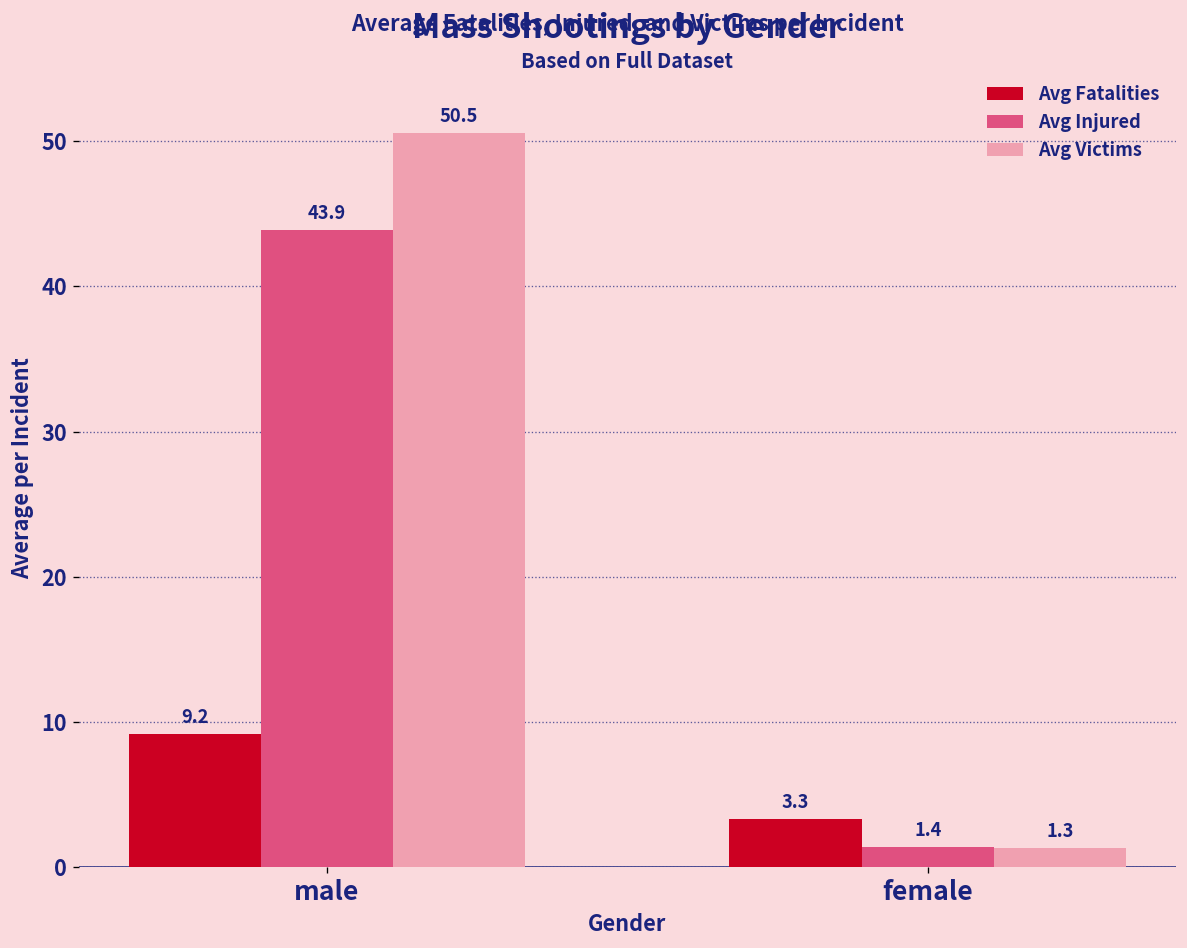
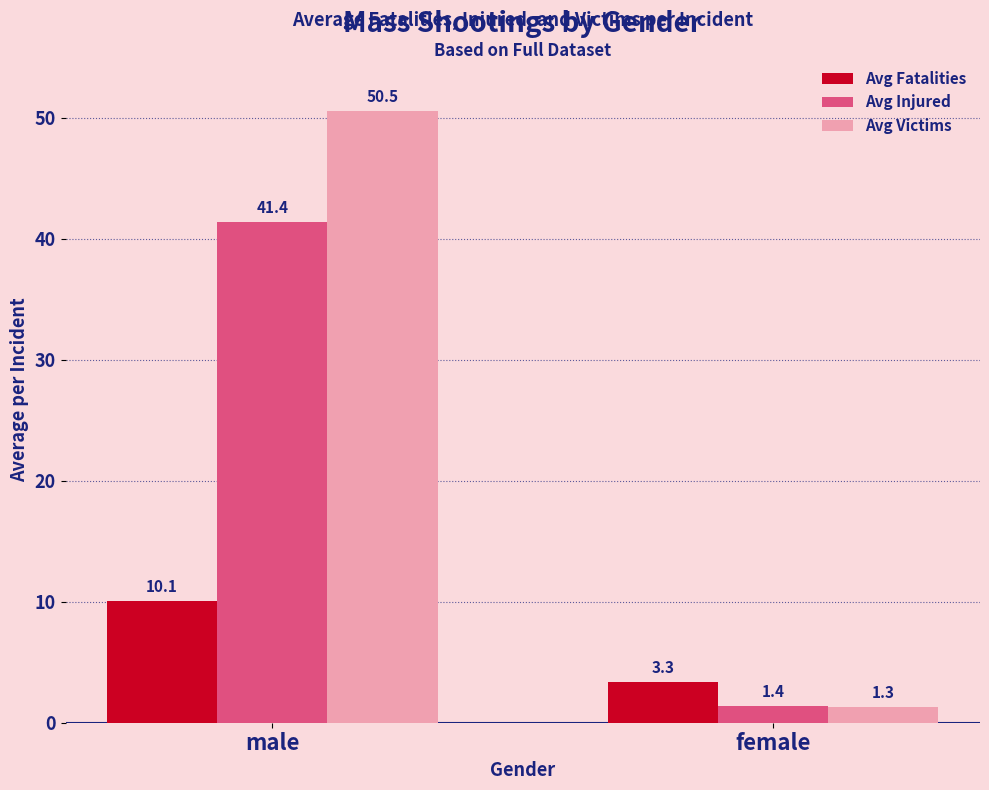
Avg Fatalities, male: 9.2 -> 10.1
Avg Injured, male: 43.9 -> 41.4
